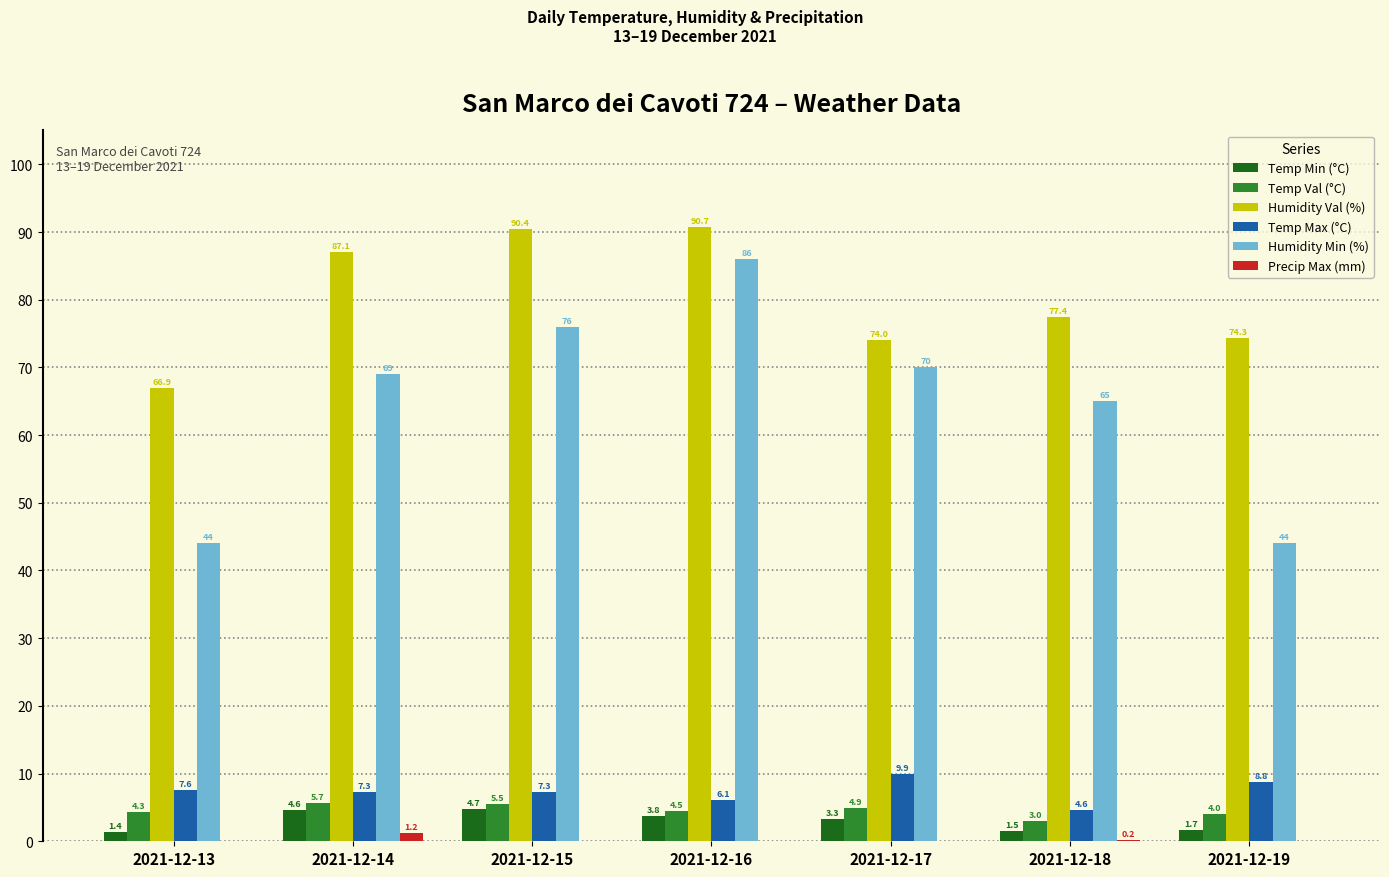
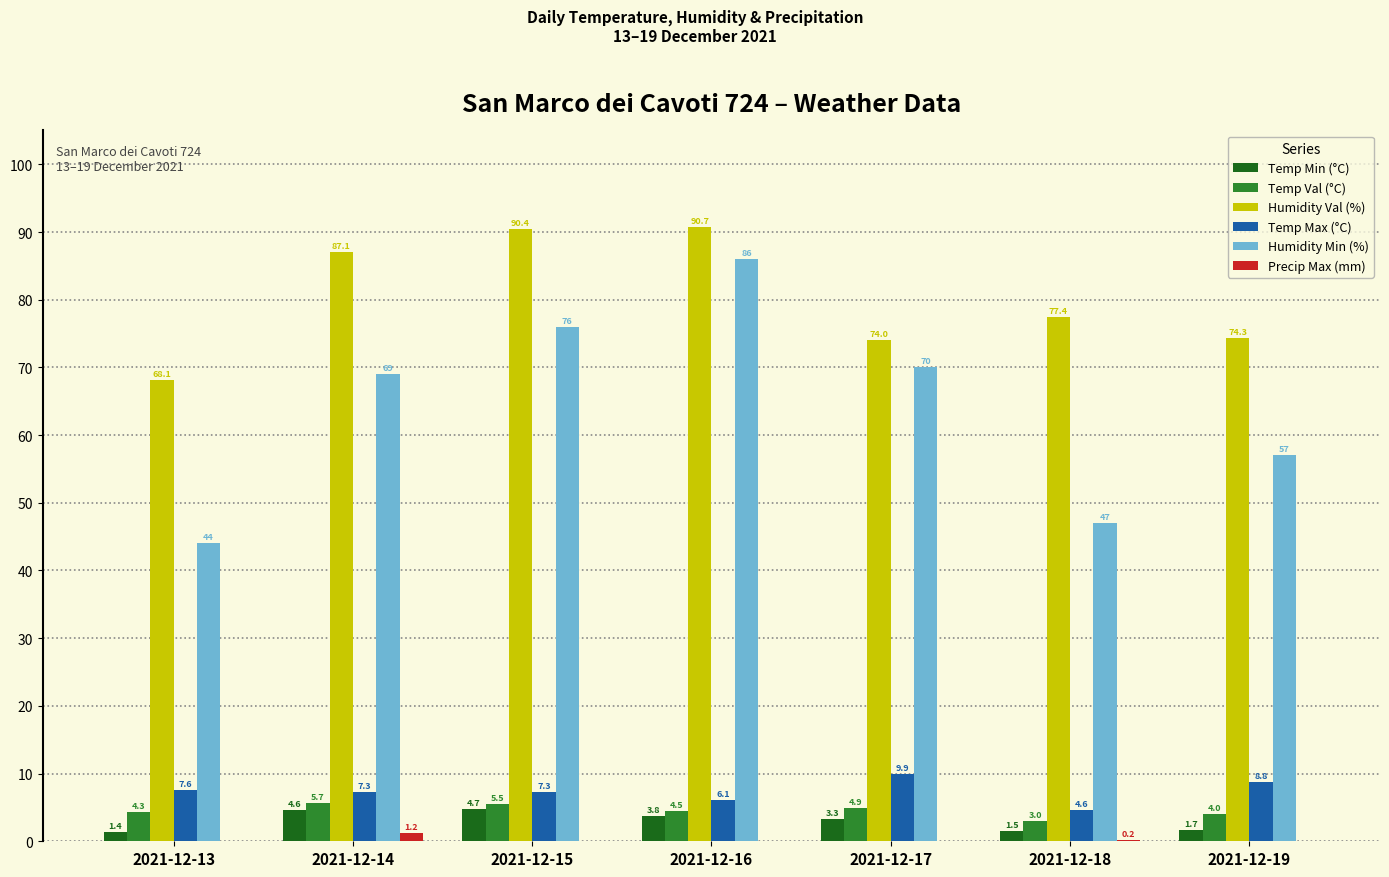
Humidity Val (%), 2021-12-13: 66.9 -> 68.1
Humidity Min (%), 2021-12-18: 65 -> 47
Humidity Min (%), 2021-12-19: 44 -> 57
